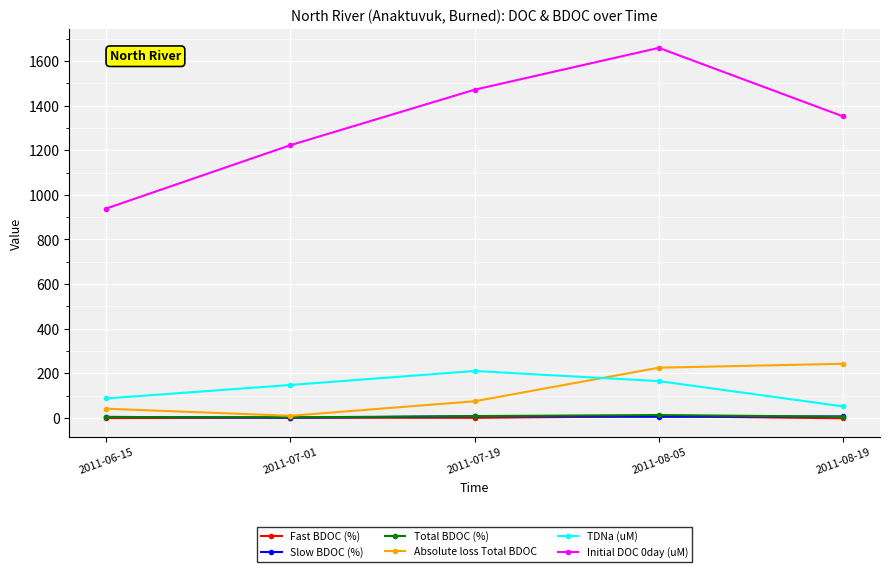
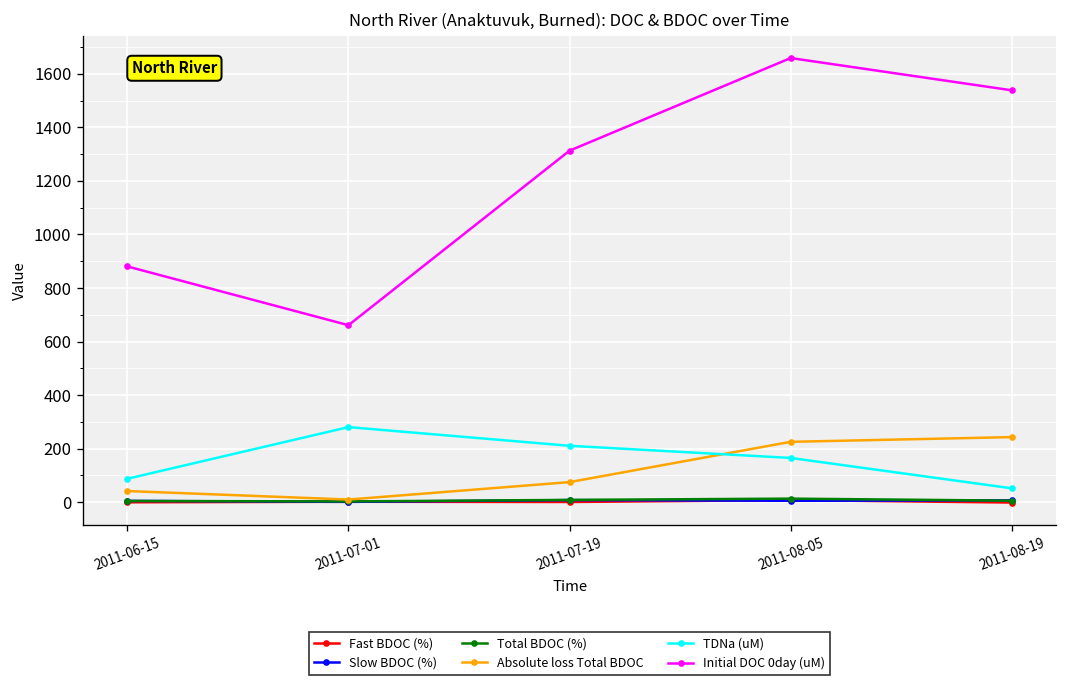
Initial DOC 0day (uM), 2011-06-15: 940 -> 880
TDNa (uM), 2011-07-01: 150 -> 280
Initial DOC 0day (uM), 2011-07-01: 1220 -> 660
Initial DOC 0day (uM), 2011-07-19: 1470 -> 1310
Initial DOC 0day (uM), 2011-08-19: 1350 -> 1540
